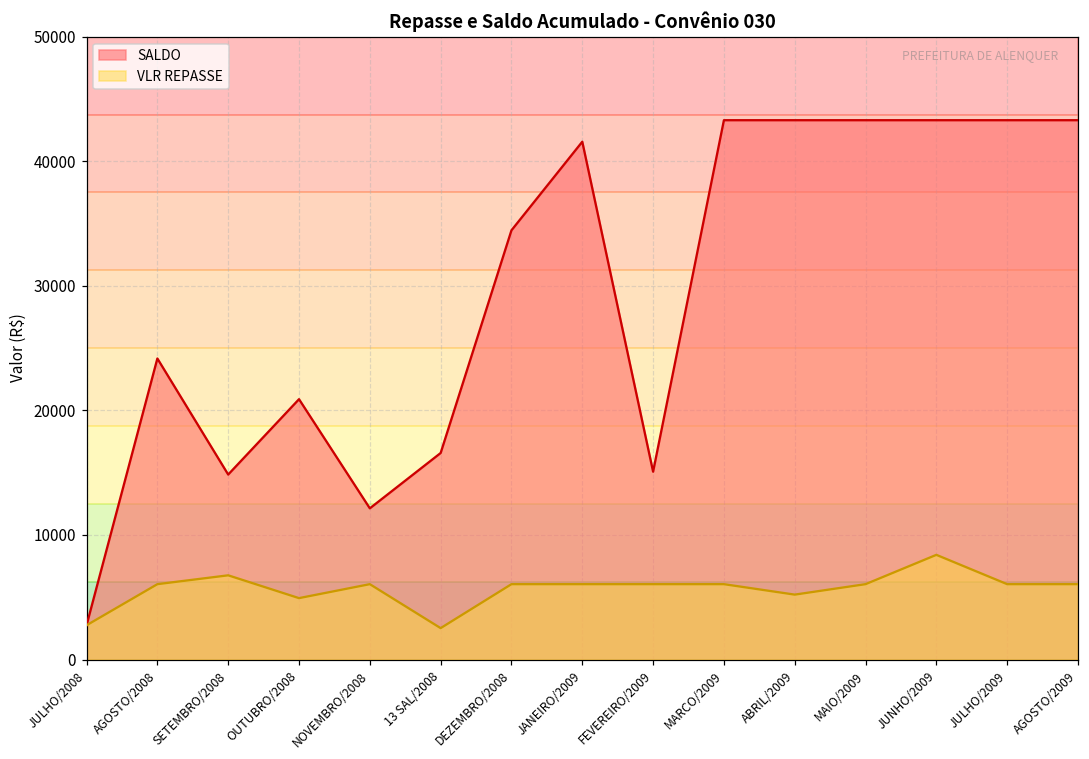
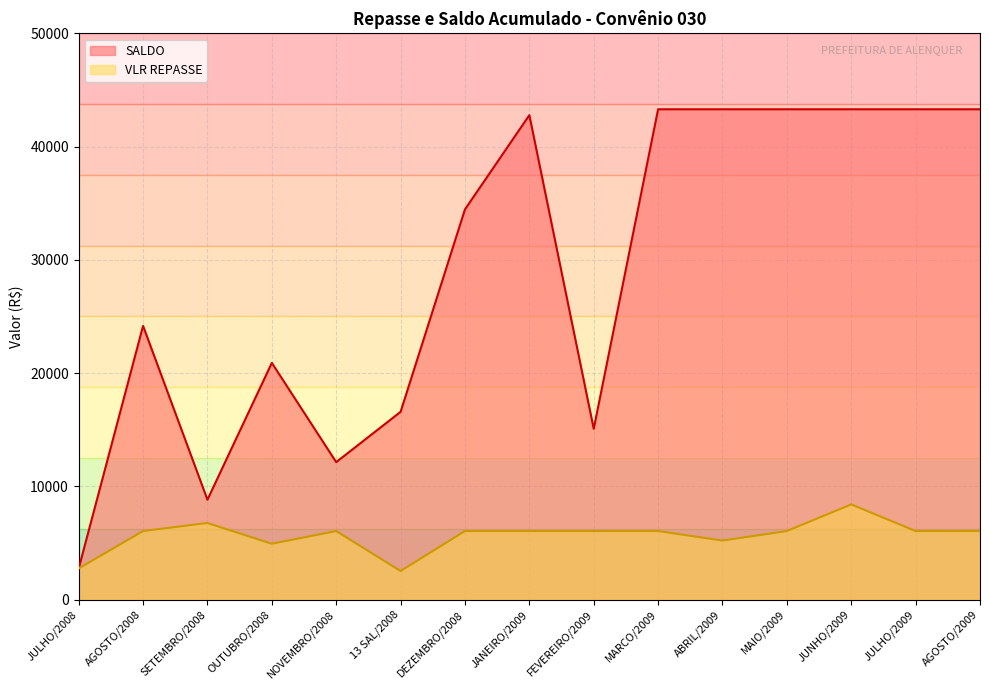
SALDO, SETEMBRO/2008: 14800 -> 8800
SALDO, JANEIRO/2009: 41600 -> 42800
